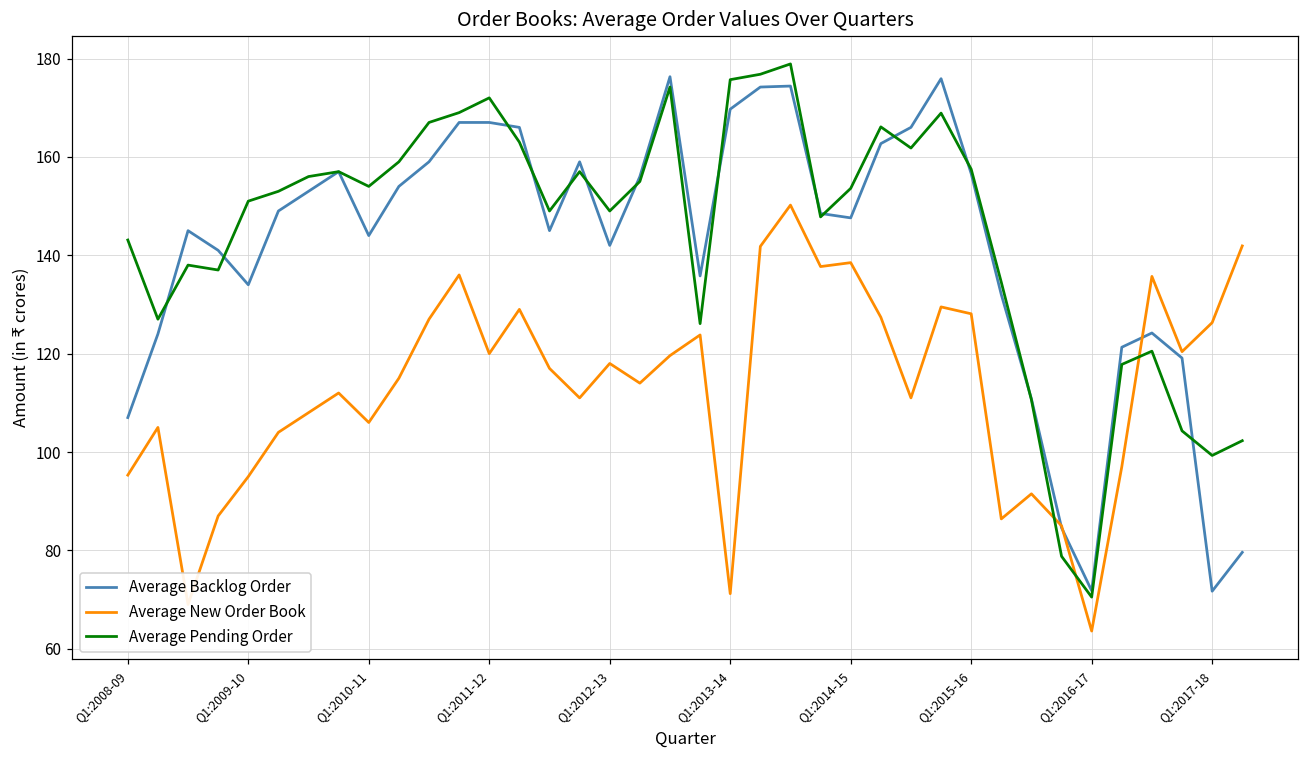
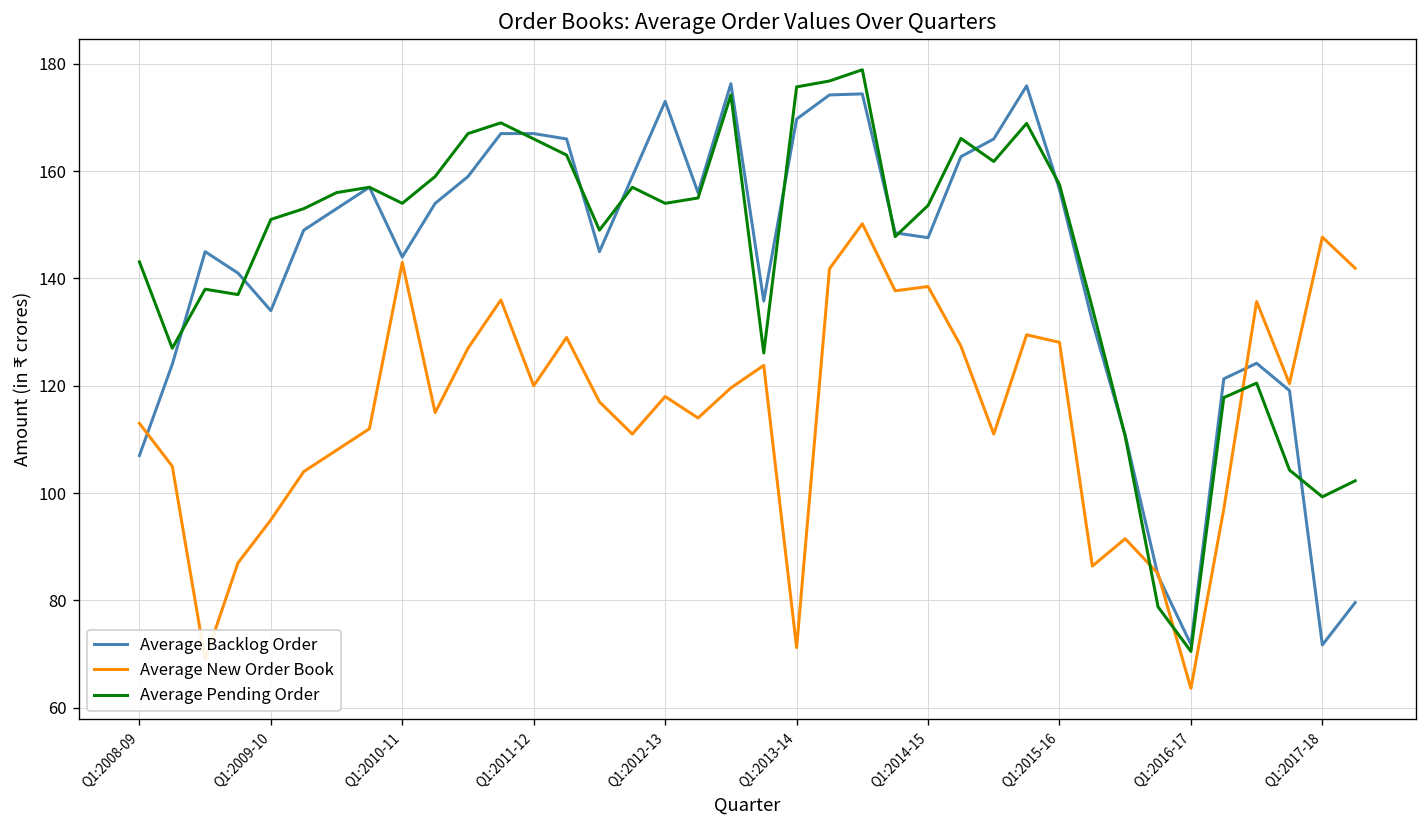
Average New Order Book, Q1:2008-09: 95 -> 113
Average New Order Book, Q1:2010-11: 106 -> 143
Average Pending Order, Q1:2011-12: 172 -> 166
Average Backlog Order, Q1:2012-13: 142 -> 173
Average Pending Order, Q1:2012-13: 149 -> 154
Average New Order Book, Q1:2017-18: 126 -> 148
